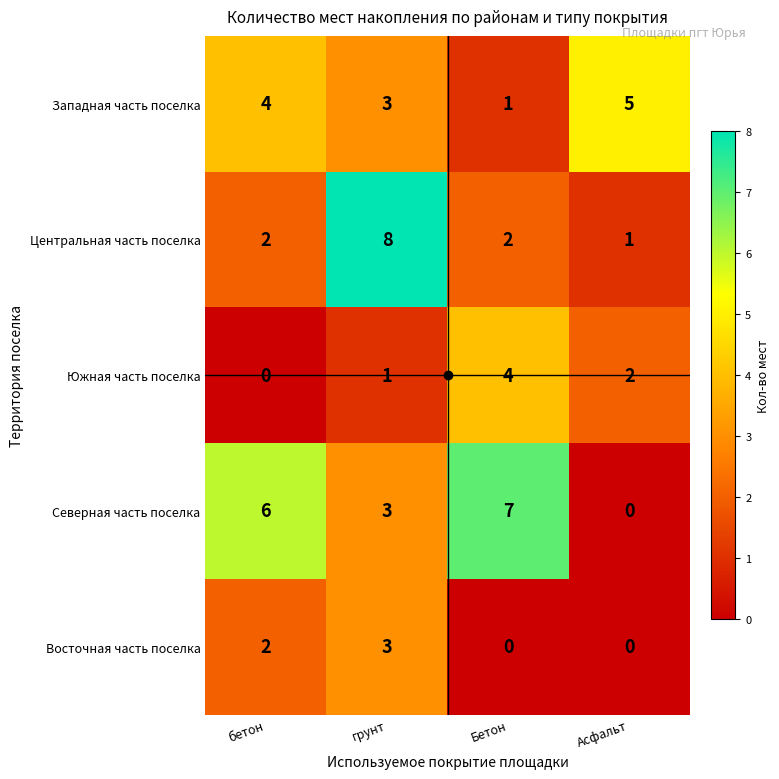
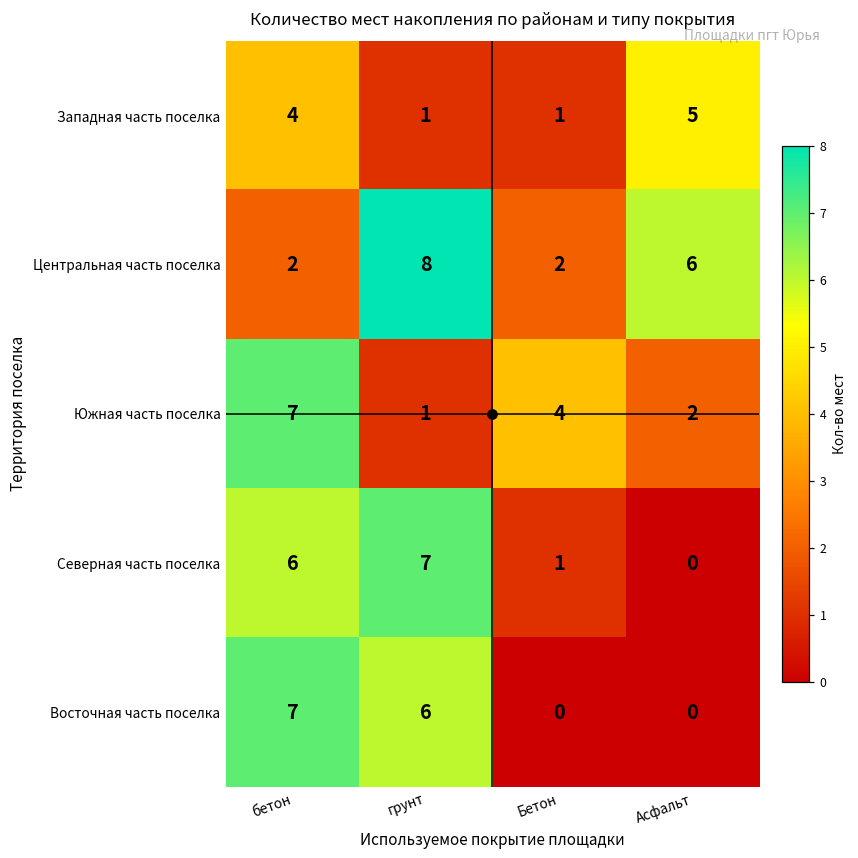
Западная часть поселка, грунт: 3 -> 1
Центральная часть поселка, Асфальт: 1 -> 6
Южная часть поселка, бетон: 0 -> 7
Северная часть поселка, грунт: 3 -> 7
Северная часть поселка, Бетон: 7 -> 1
Восточная часть поселка, бетон: 2 -> 7
Восточная часть поселка, грунт: 3 -> 6
